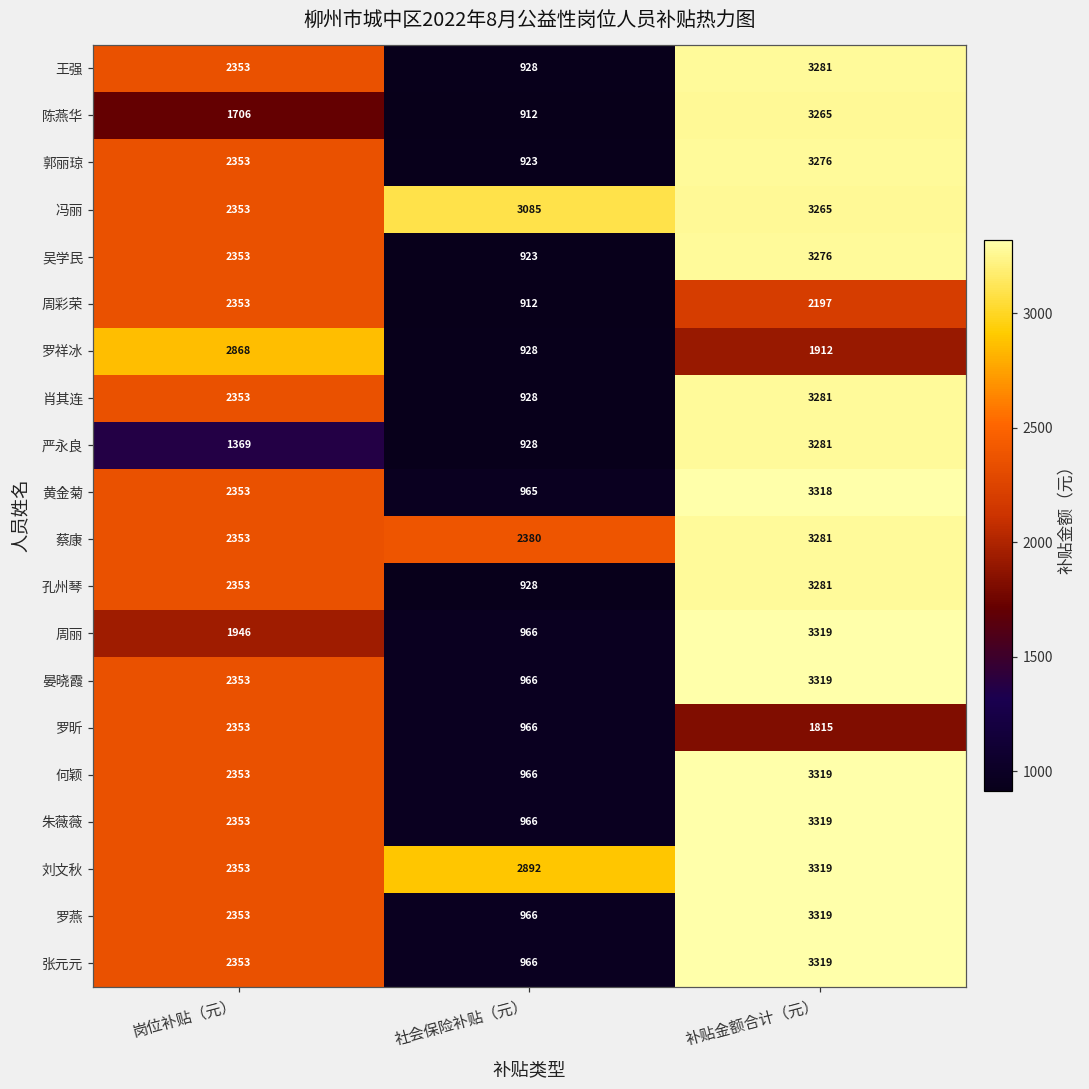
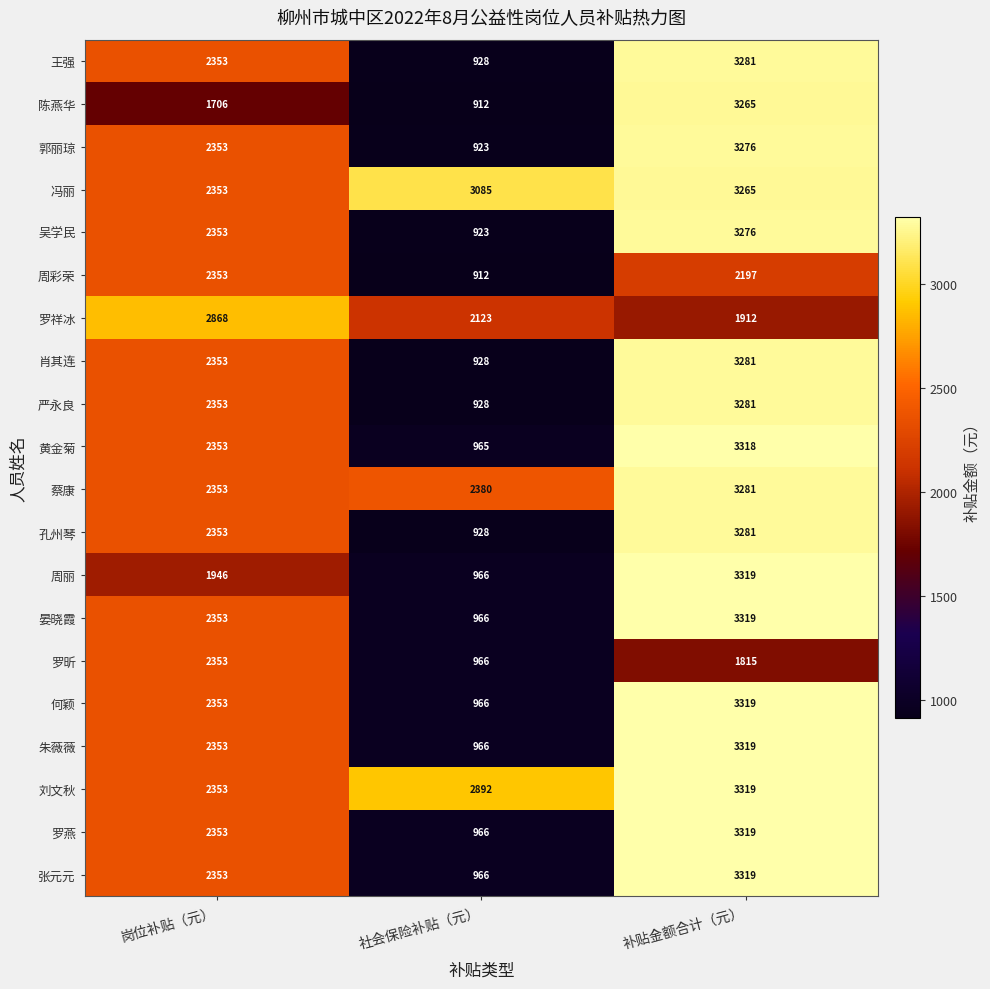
罗祥冰, 社会保险补贴（元）: 928 -> 2123
严永良, 岗位补贴（元）: 1369 -> 2353
